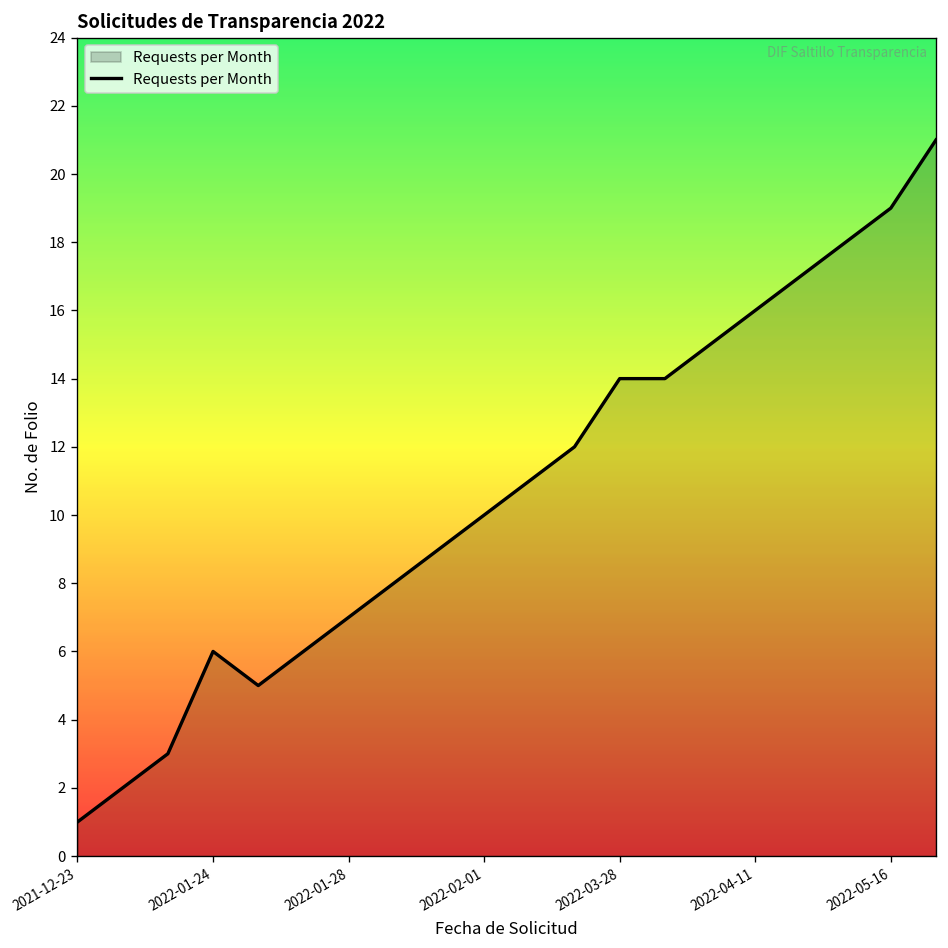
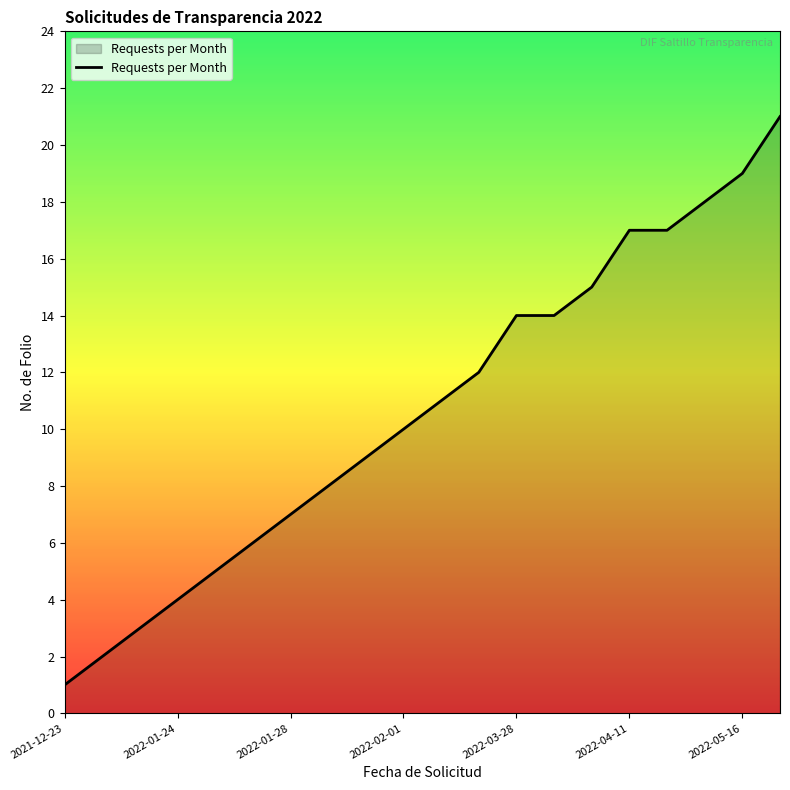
2022-01-24: 6 -> 4
2022-04-11: 16 -> 17
